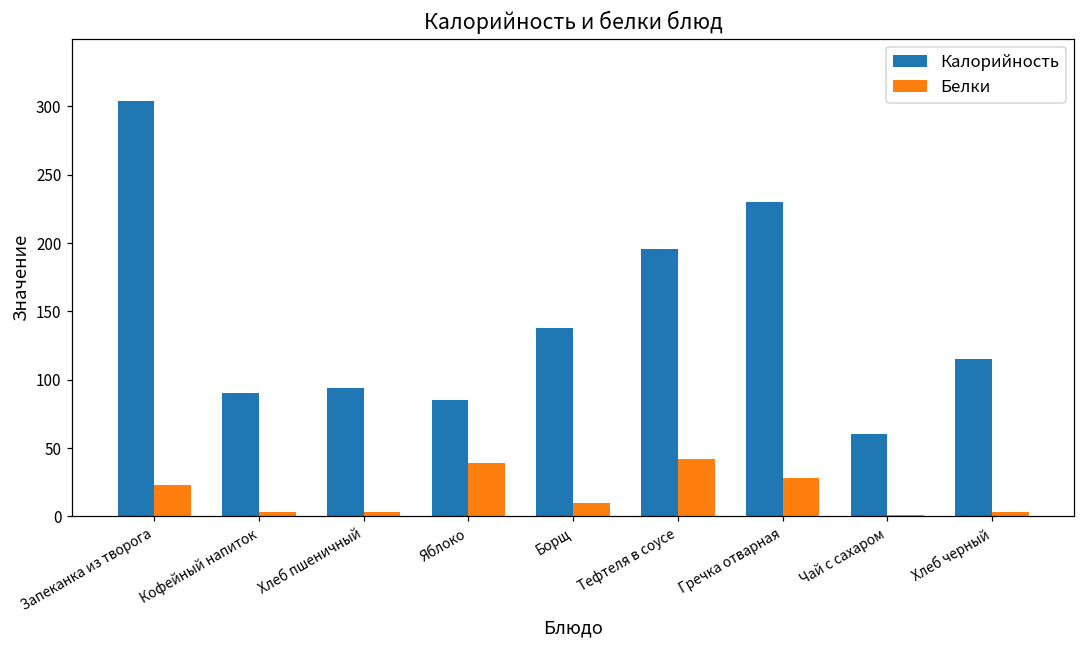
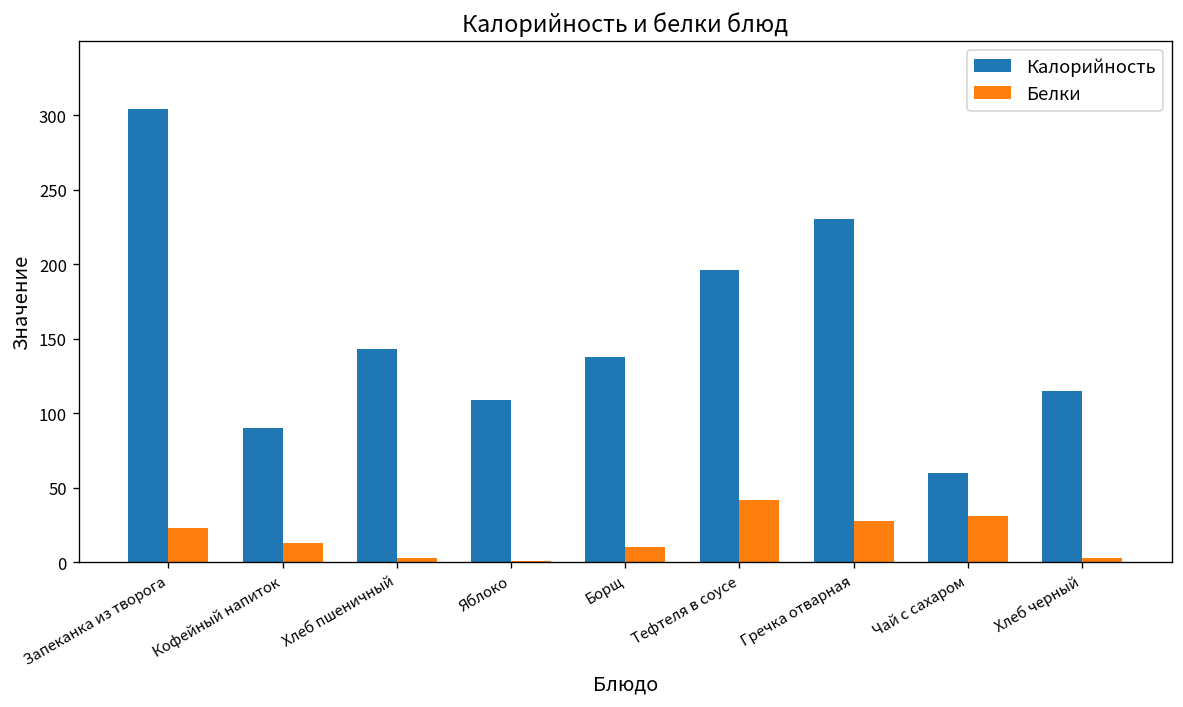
Белки, Кофейный напиток: 3 -> 13
Калорийность, Хлеб пшеничный: 94 -> 143
Калорийность, Яблоко: 85 -> 109
Белки, Яблоко: 39 -> 1
Белки, Чай с сахаром: 1 -> 31
